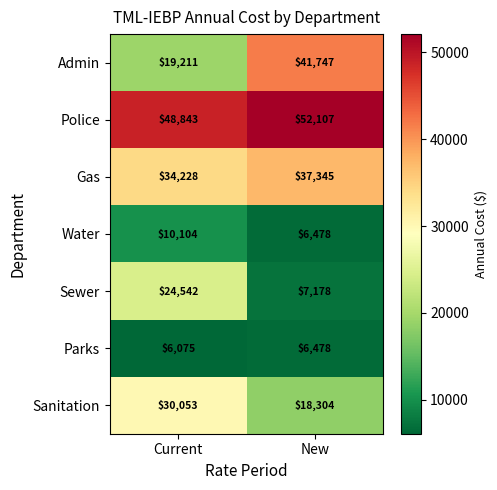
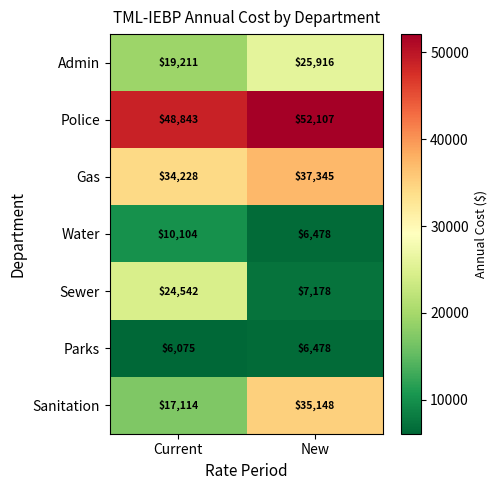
Admin, New: $41,747 -> $25,916
Sanitation, Current: $30,053 -> $17,114
Sanitation, New: $18,304 -> $35,148
